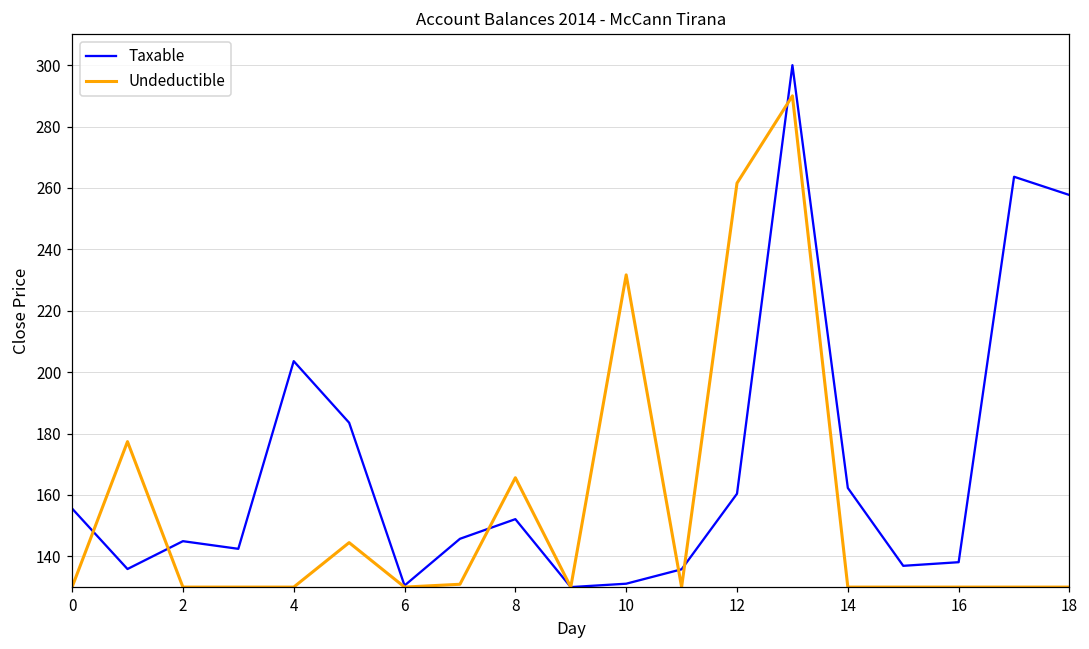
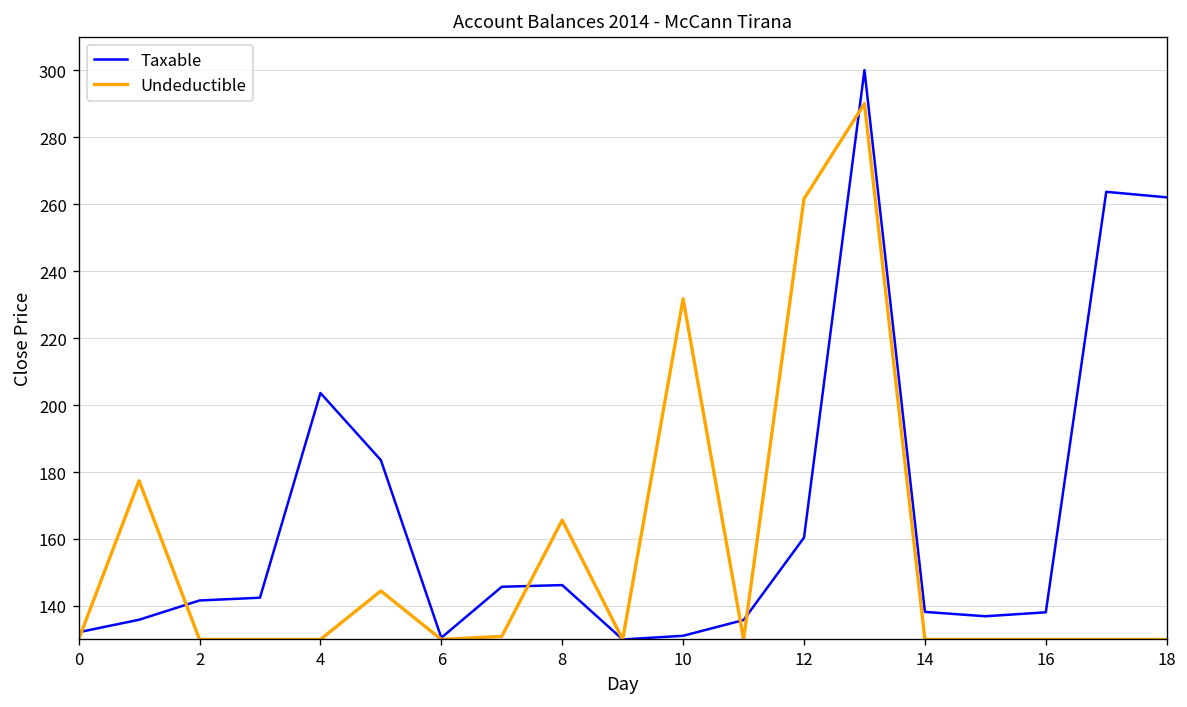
Taxable, 0: 156 -> 132
Taxable, 2: 145 -> 142
Taxable, 8: 152 -> 146
Taxable, 14: 162 -> 138
Taxable, 18: 258 -> 262
